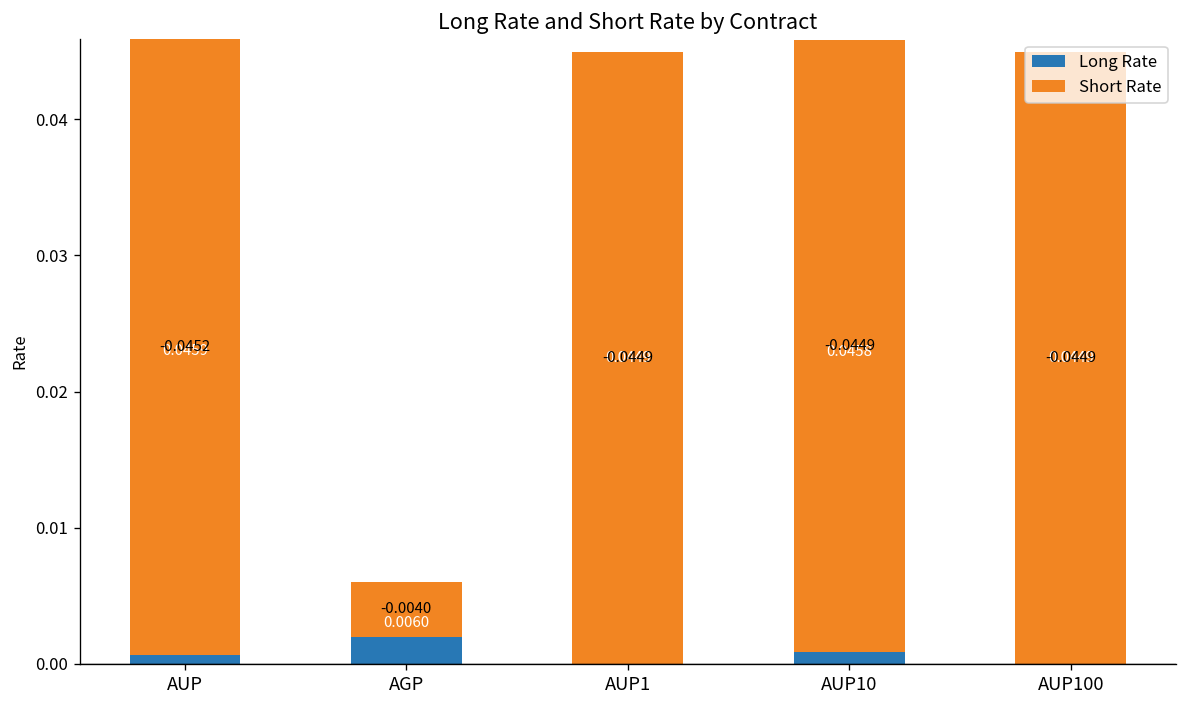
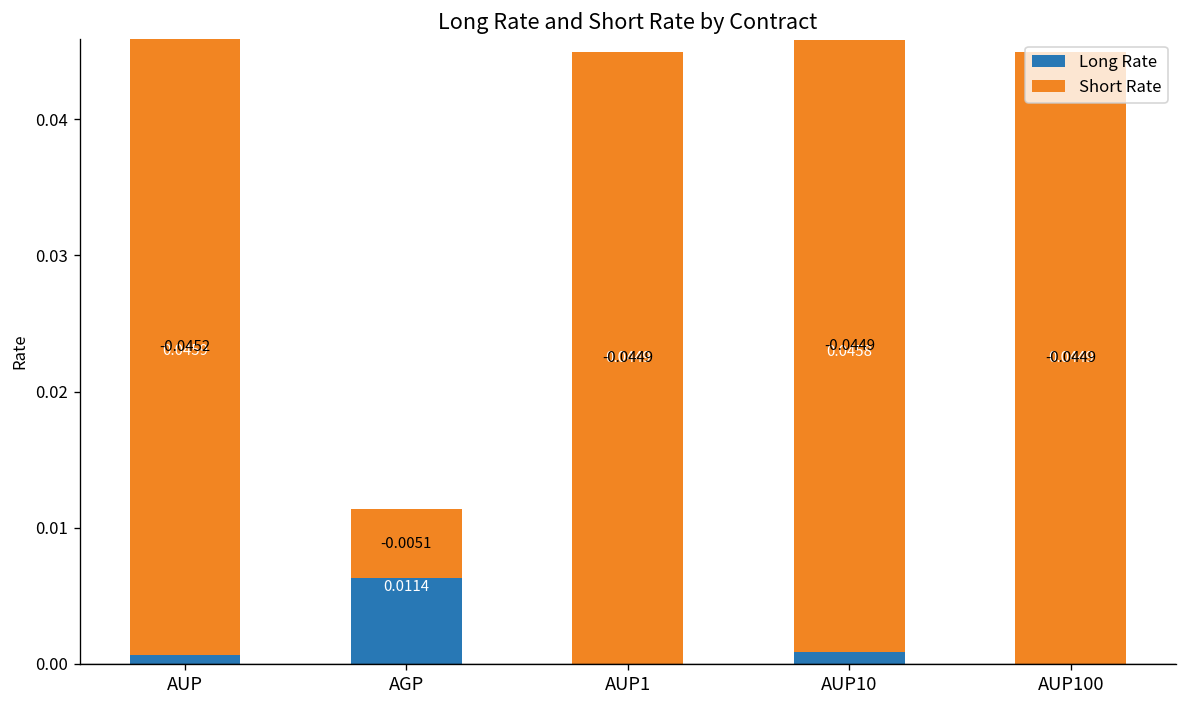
Long Rate, AGP: 0.0060 -> 0.0114
Short Rate, AGP: -0.0040 -> -0.0051
